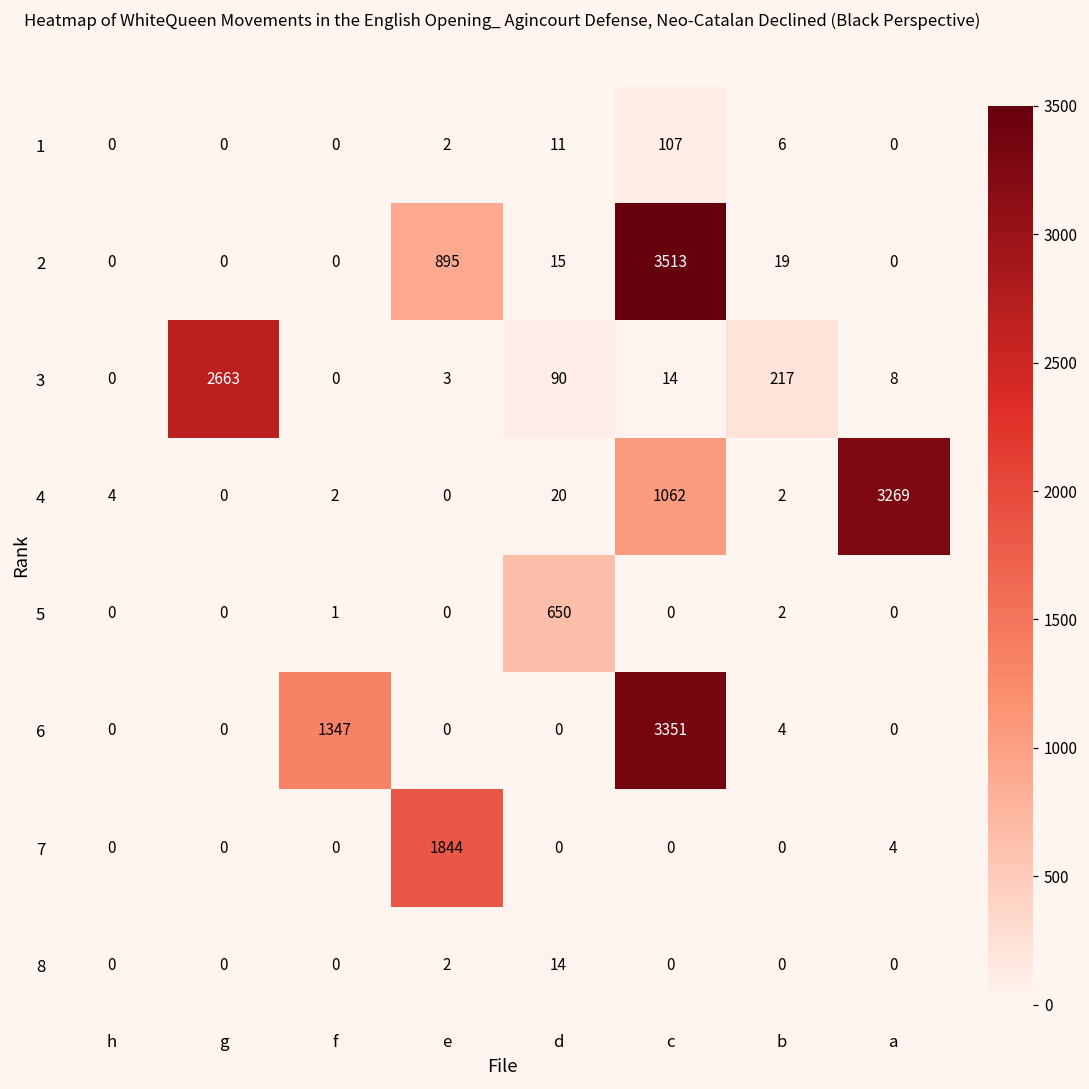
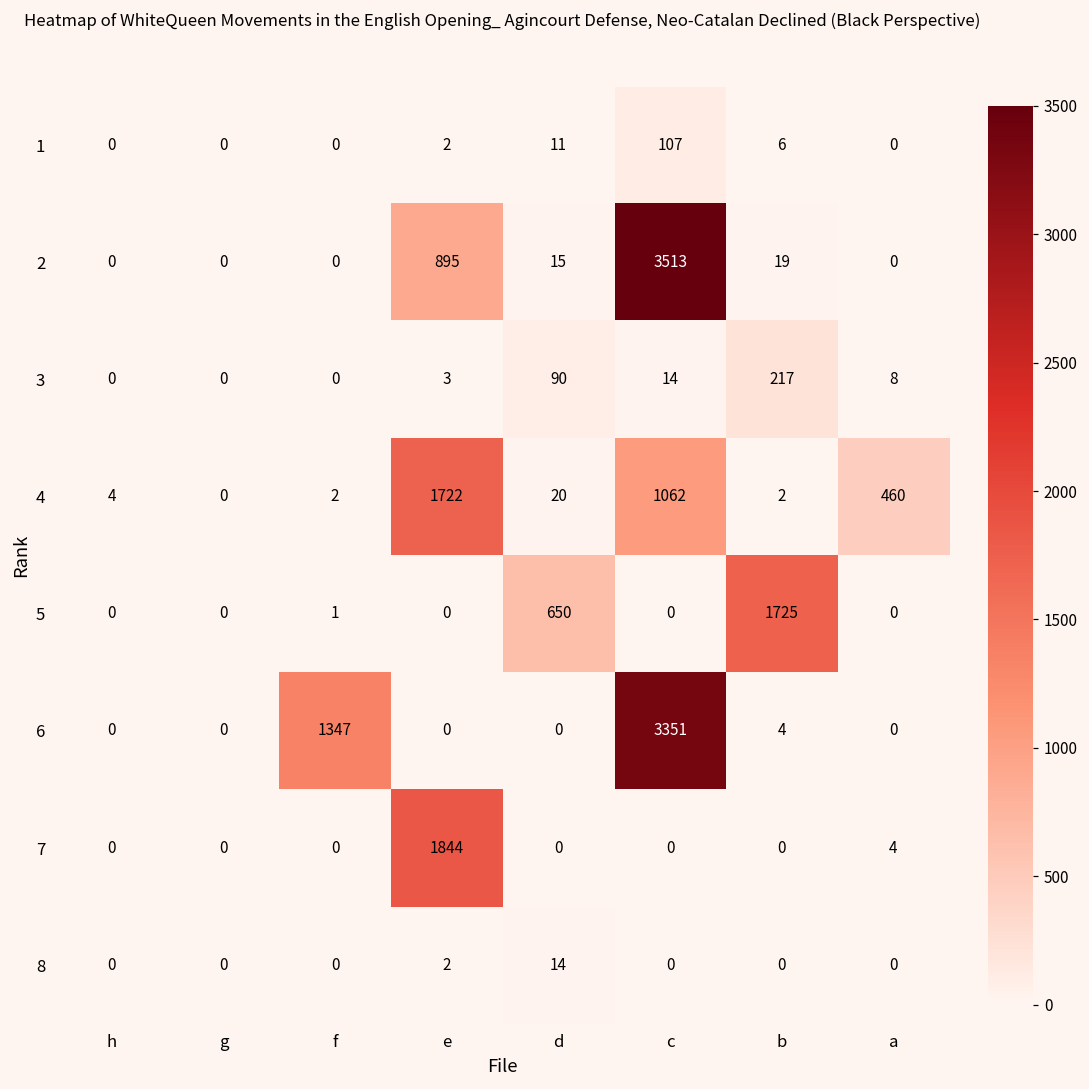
3, g: 2663 -> 0
4, e: 0 -> 1722
4, a: 3269 -> 460
5, b: 2 -> 1725
